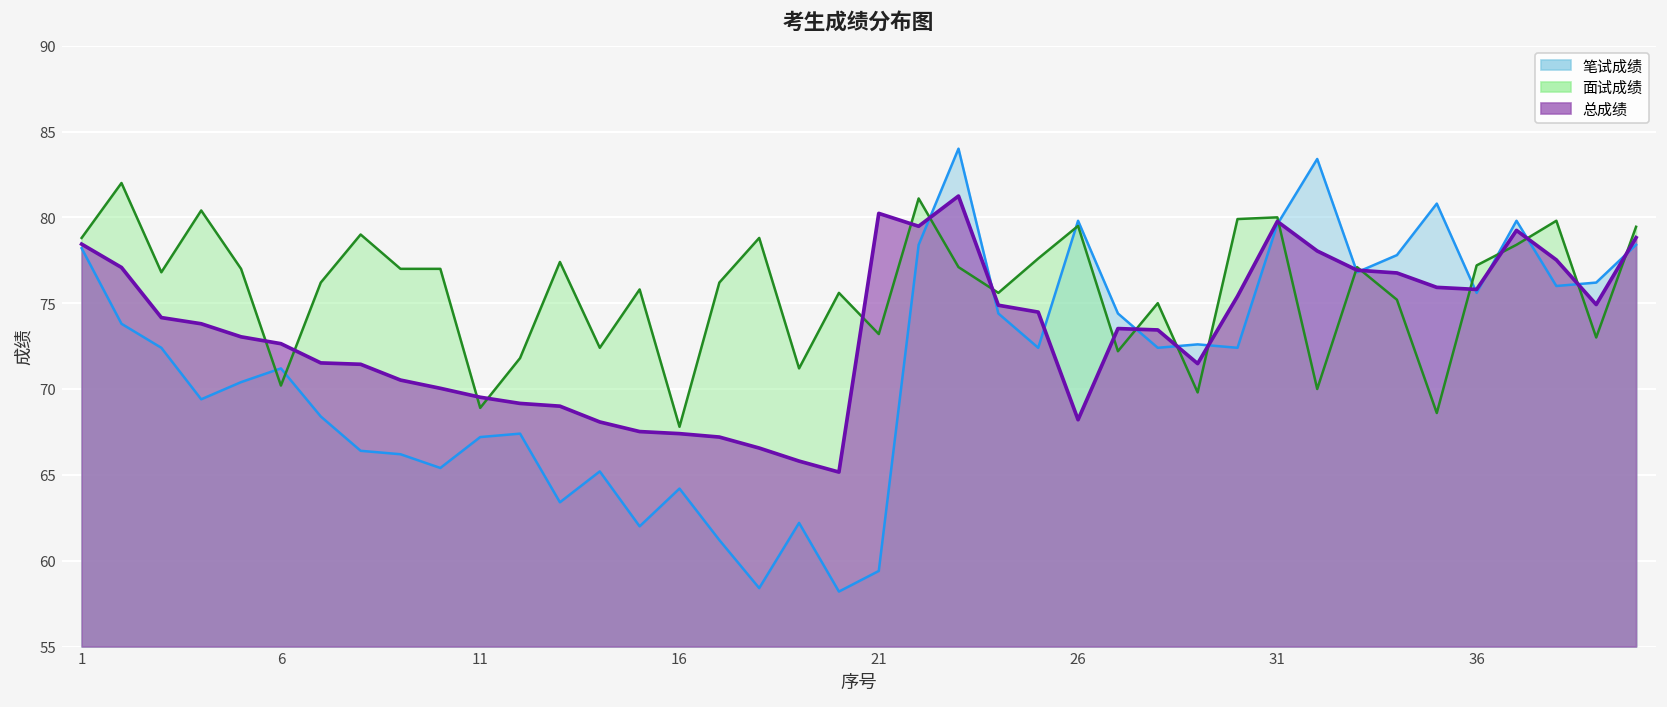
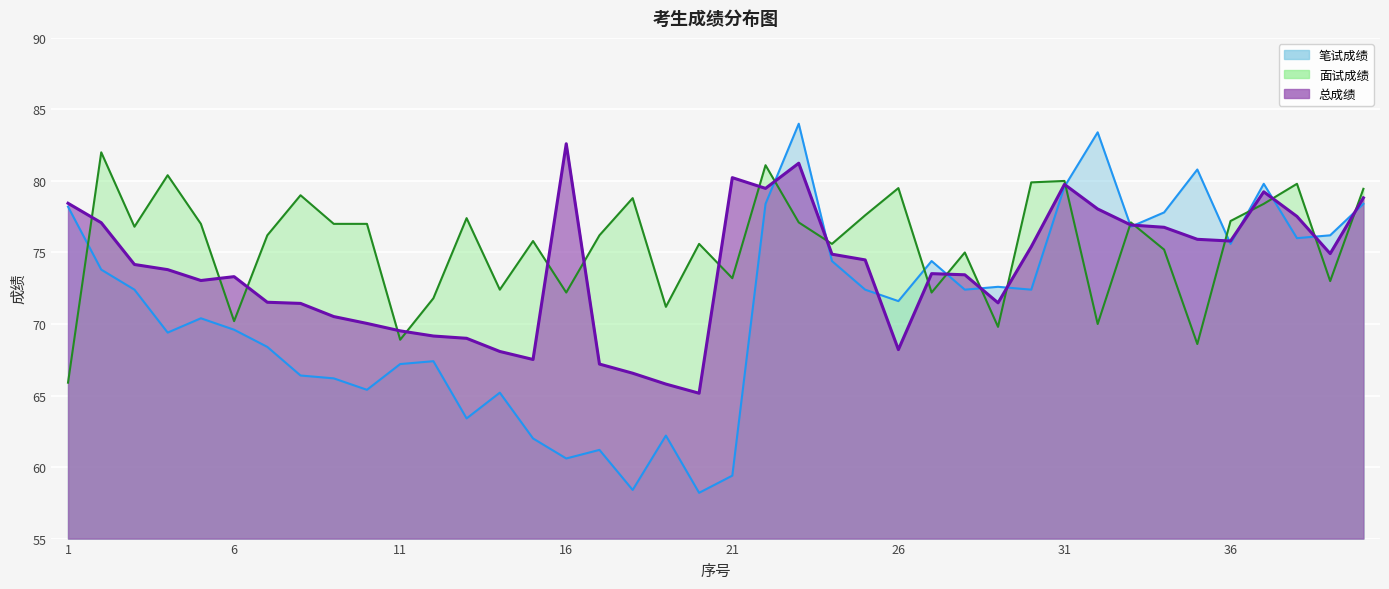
面试成绩, 1: 78.8 -> 65.9
笔试成绩, 6: 71.2 -> 69.6
总成绩, 6: 72.6 -> 73.3
笔试成绩, 16: 64.2 -> 60.6
面试成绩, 16: 67.8 -> 72.2
总成绩, 16: 67.4 -> 82.6
笔试成绩, 26: 79.8 -> 71.6
